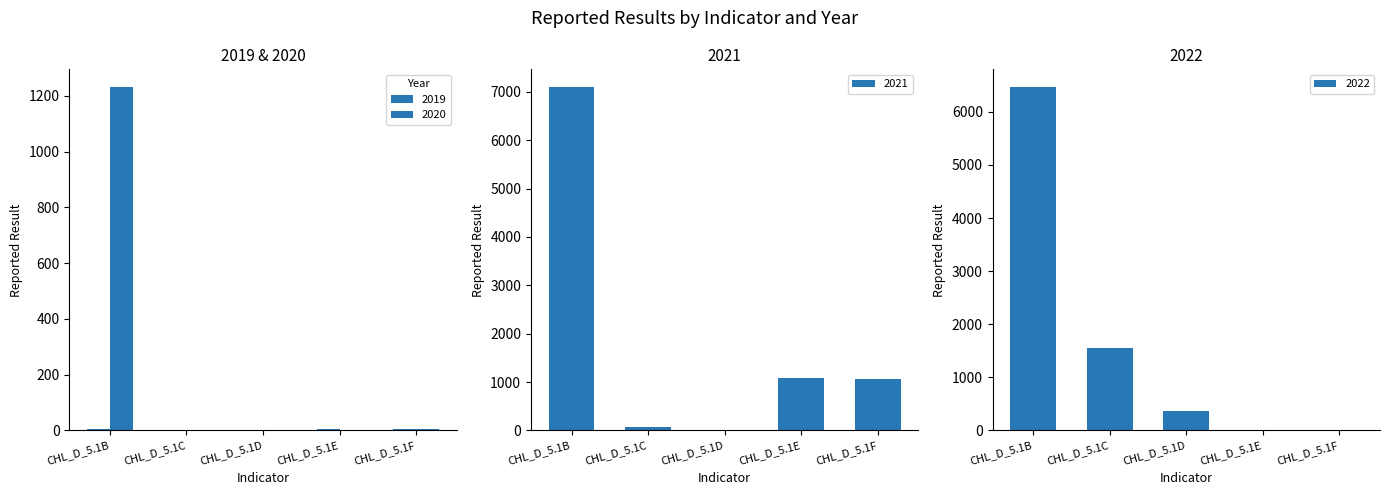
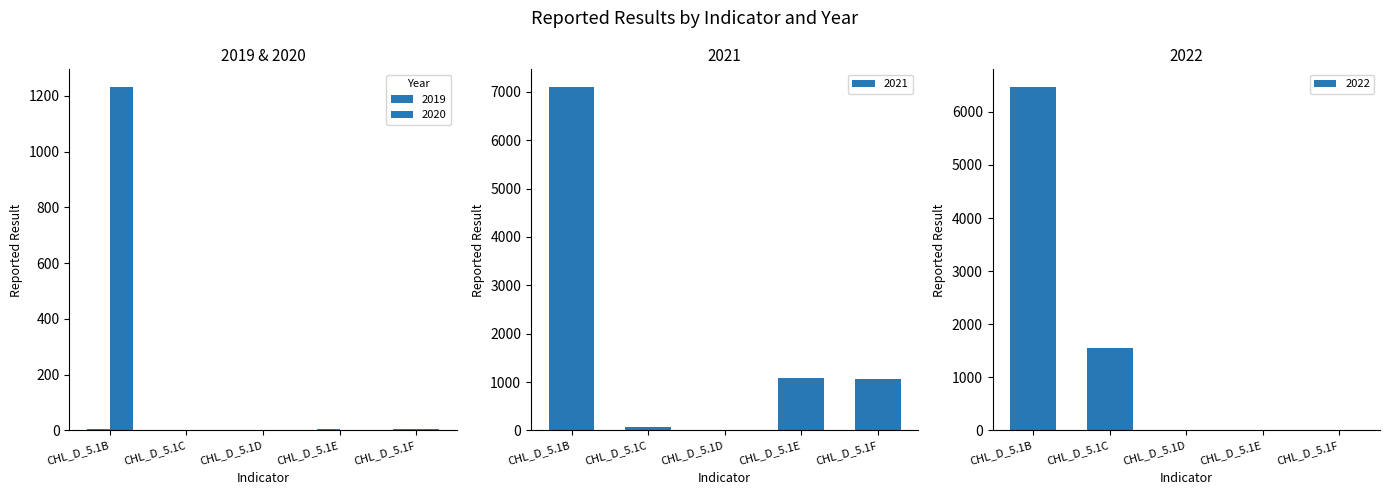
2022, CHL_D_5.1D: 400 -> 0
